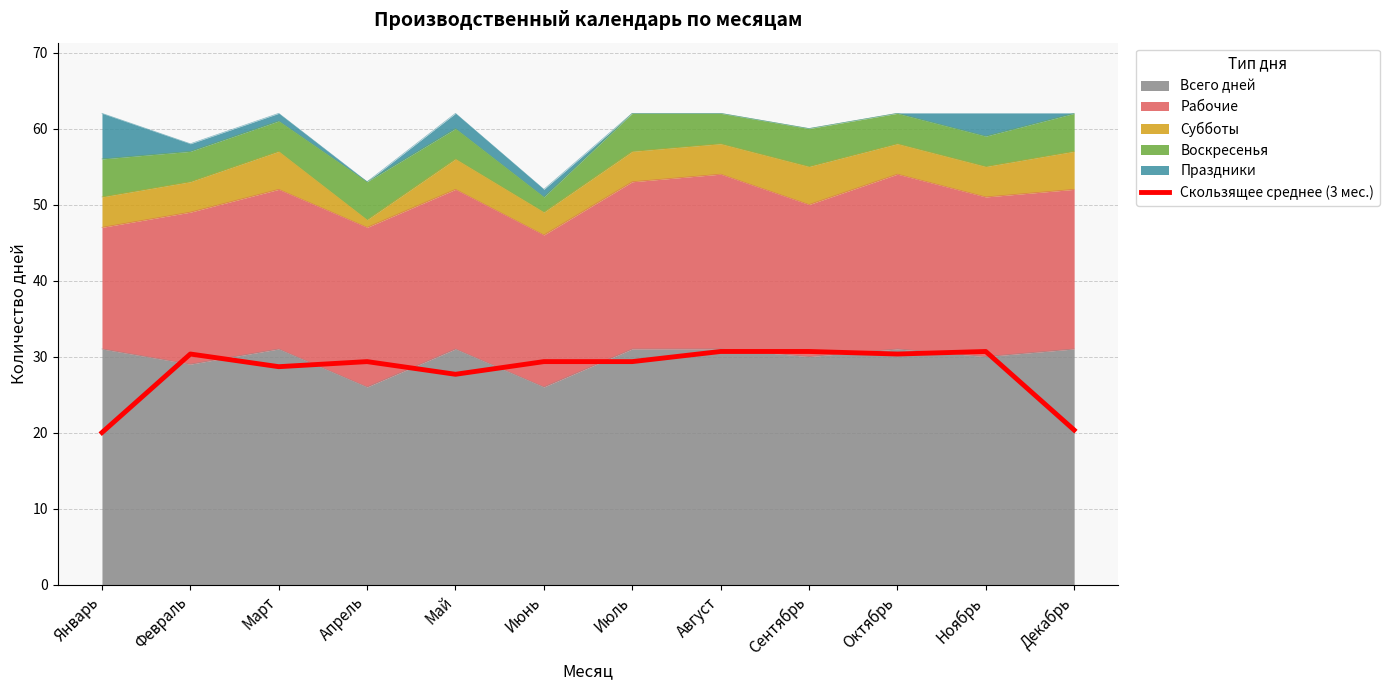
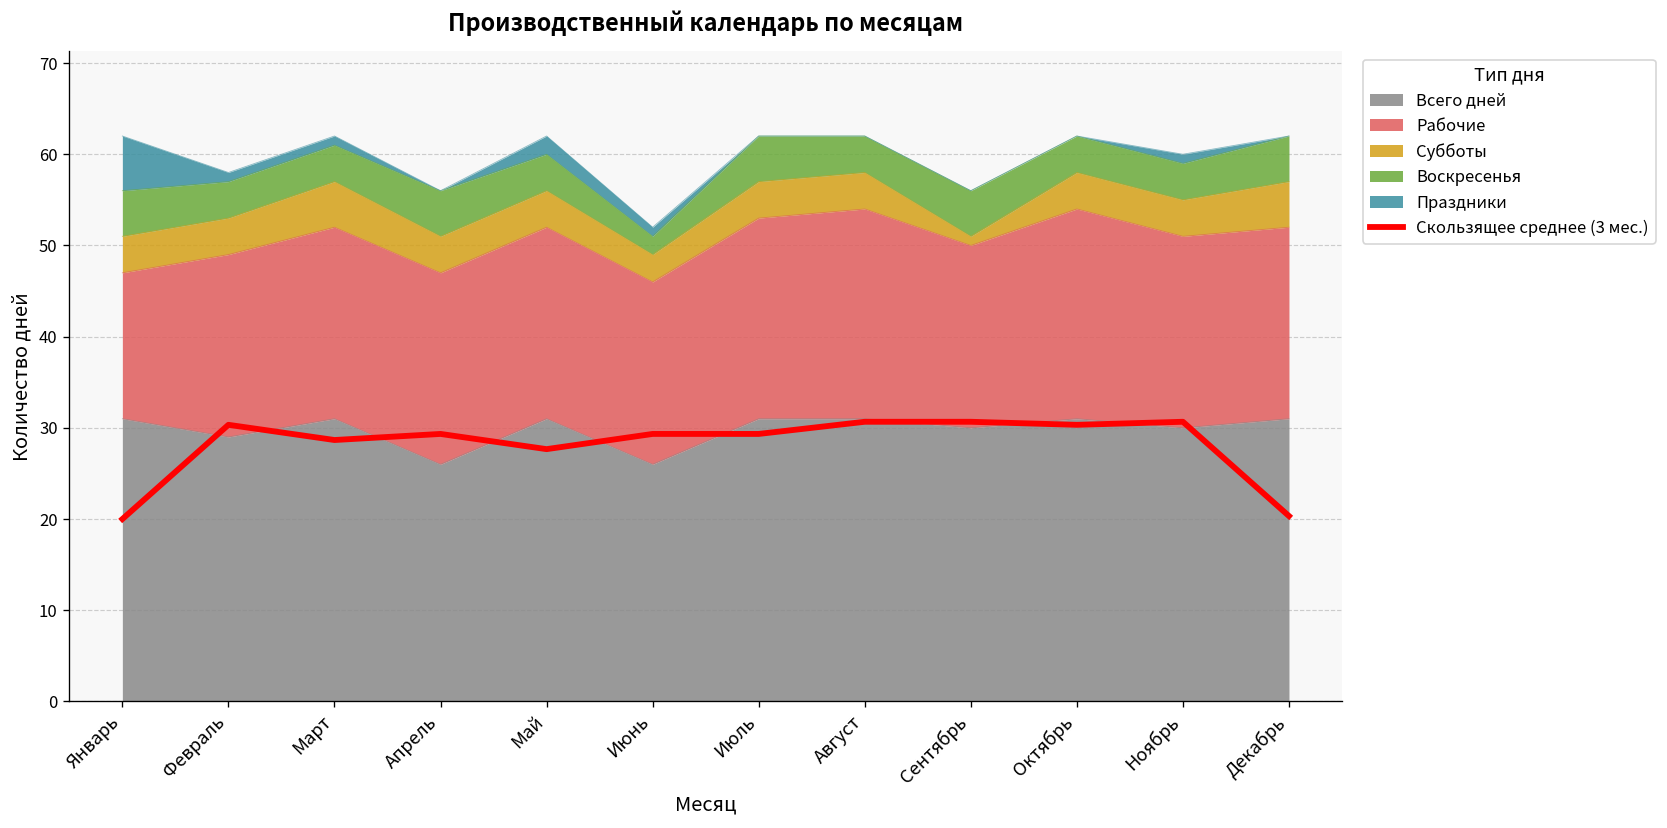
Субботы, Апрель: 1 -> 4
Субботы, Сентябрь: 5 -> 1
Праздники, Ноябрь: 3 -> 1
